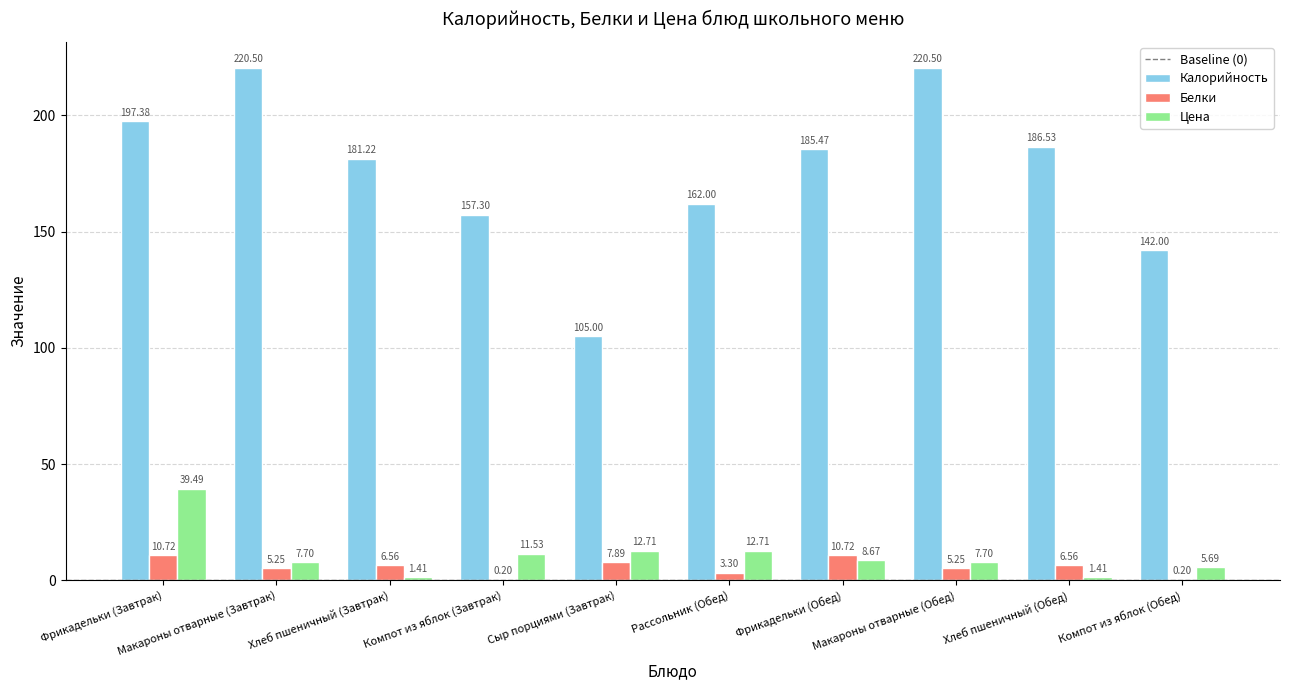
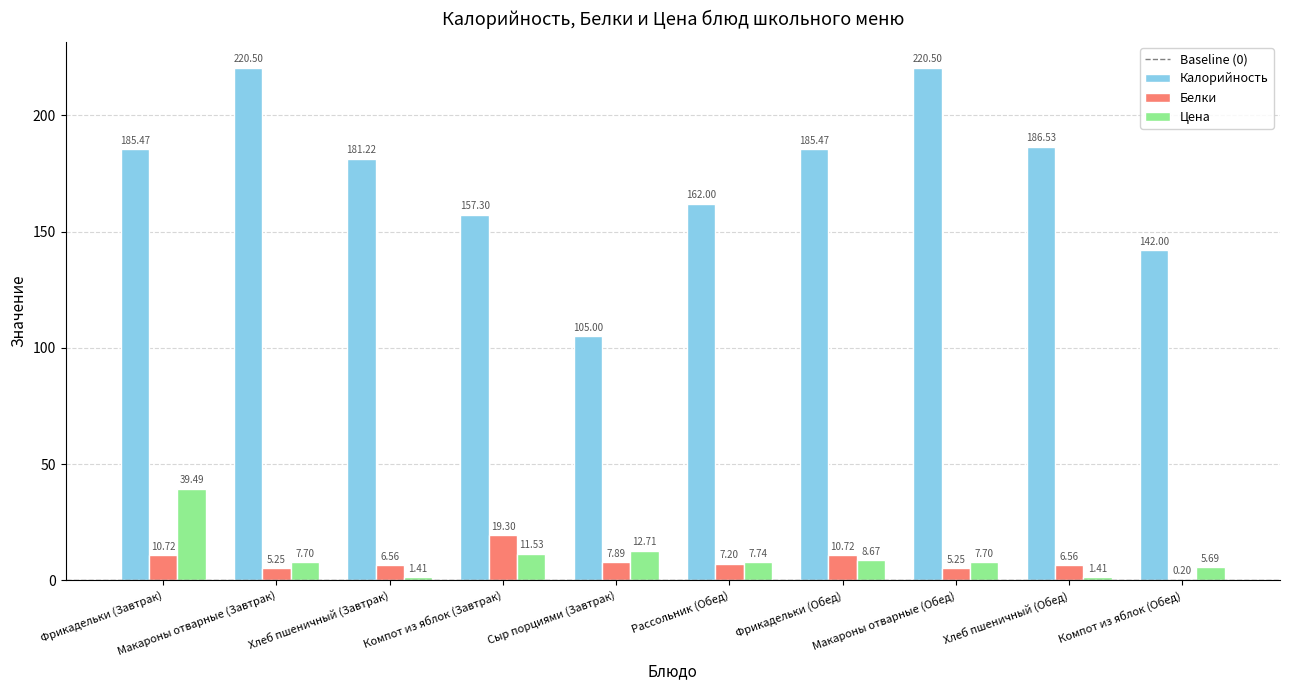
Калорийность, Фрикадельки (Завтрак): 197.38 -> 185.47
Белки, Компот из яблок (Завтрак): 0.20 -> 19.30
Белки, Рассольник (Обед): 3.30 -> 7.20
Цена, Рассольник (Обед): 12.71 -> 7.74
